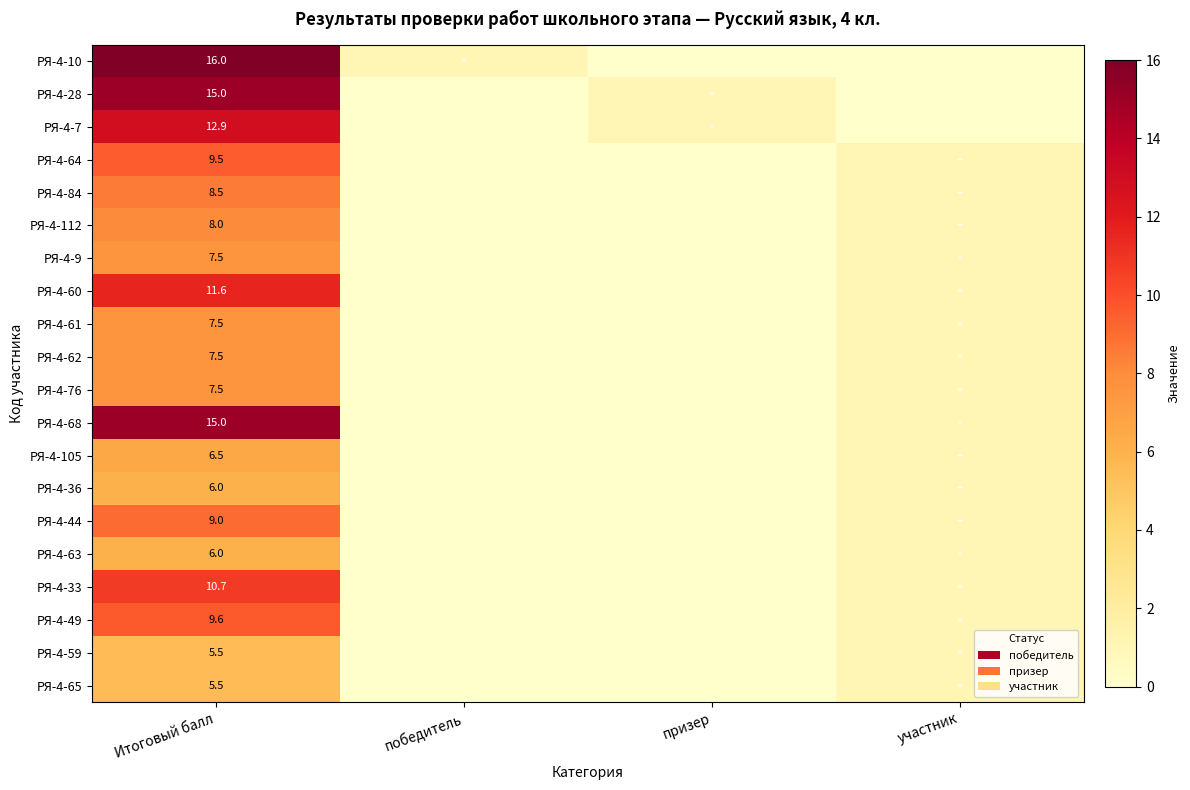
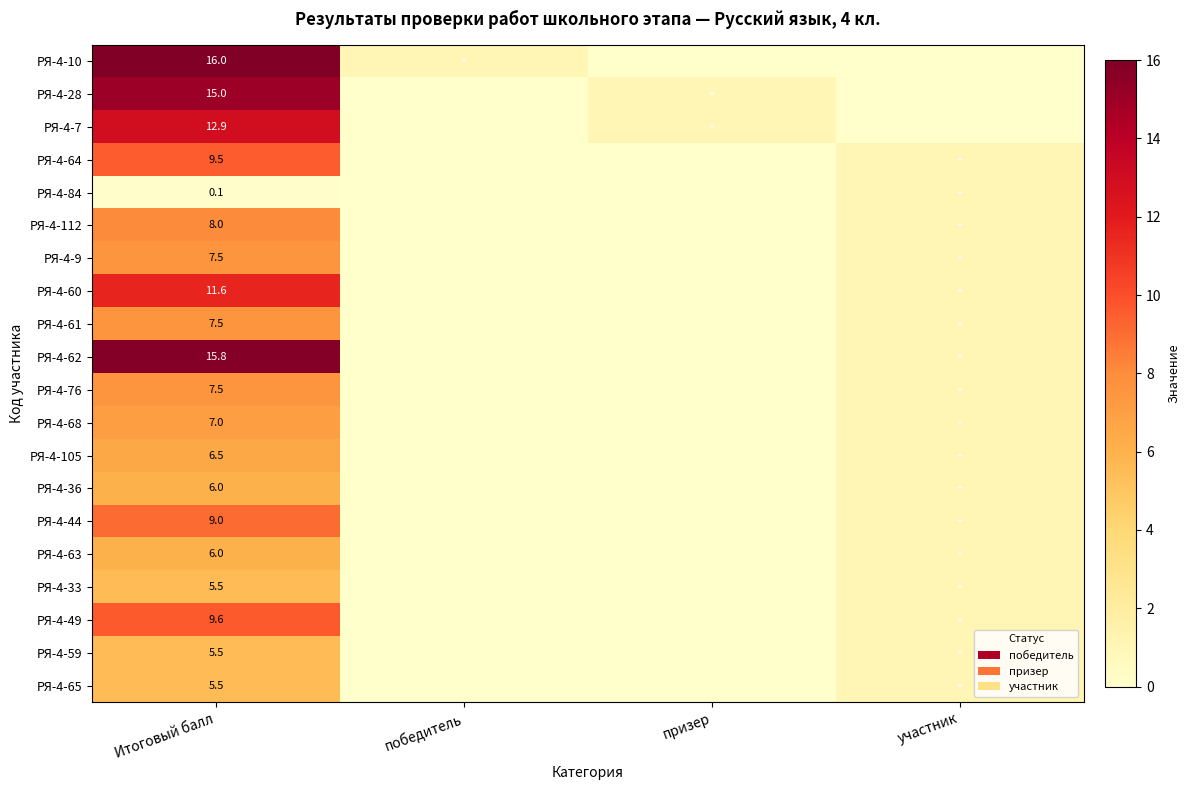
РЯ-4-84, Итоговый балл: 8.5 -> 0.1
РЯ-4-62, Итоговый балл: 7.5 -> 15.8
РЯ-4-68, Итоговый балл: 15.0 -> 7.0
РЯ-4-33, Итоговый балл: 10.7 -> 5.5
